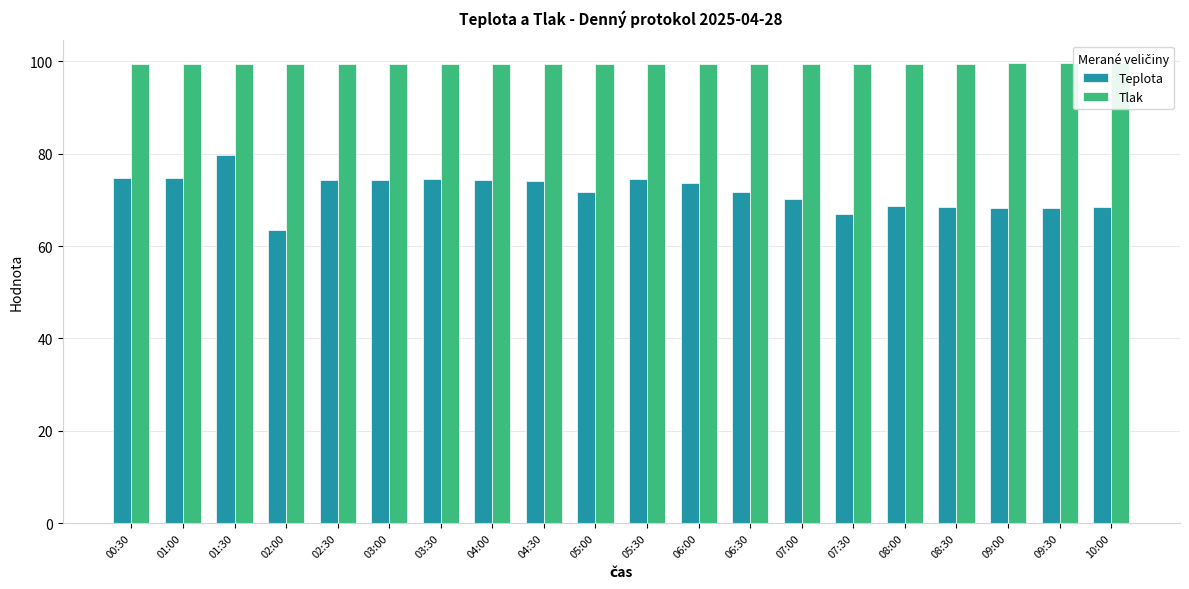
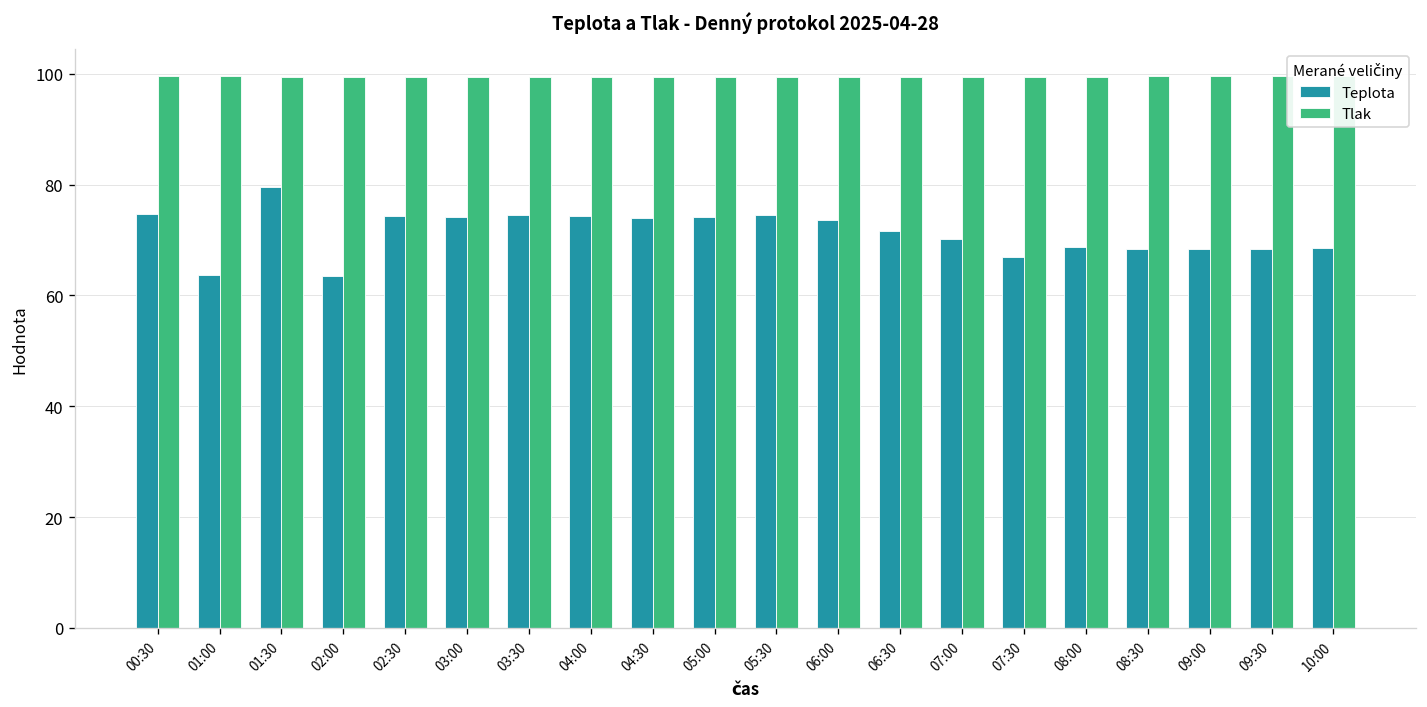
Teplota, 01:00: 75 -> 64
Teplota, 05:00: 72 -> 74
